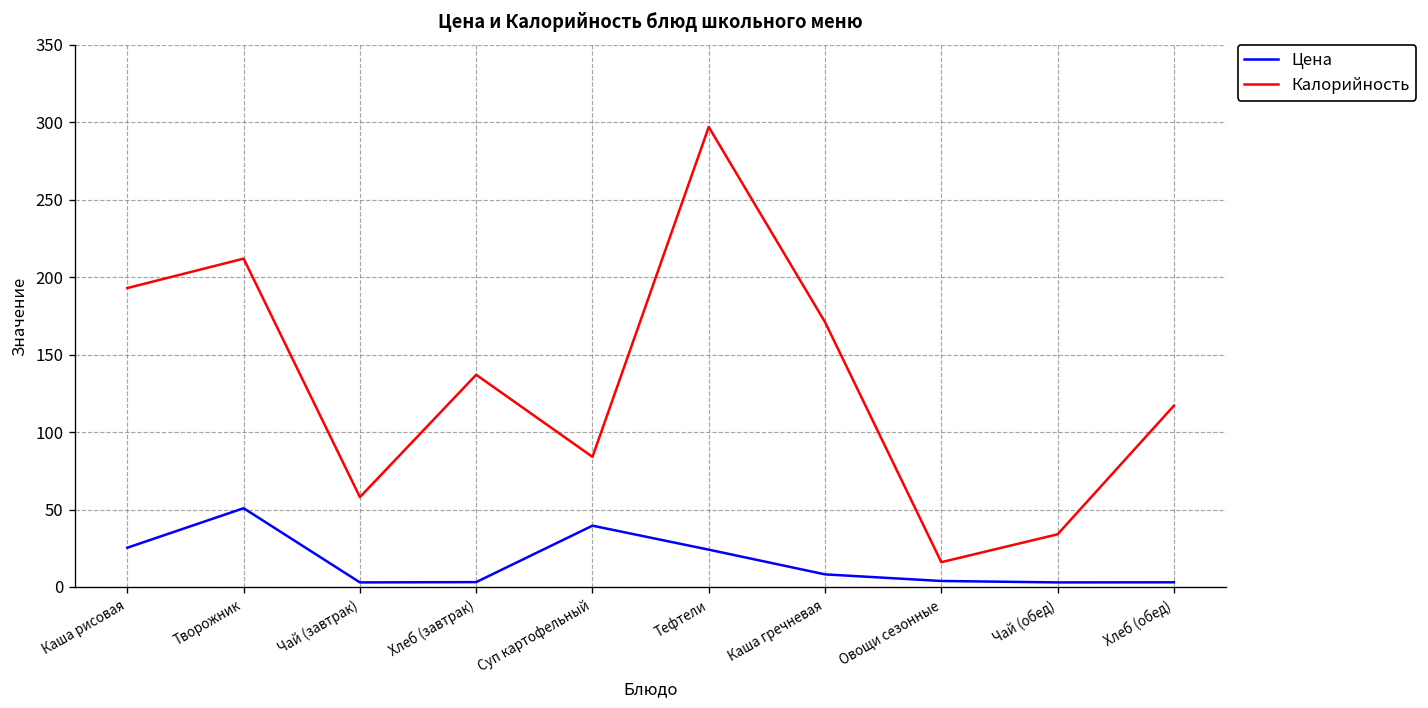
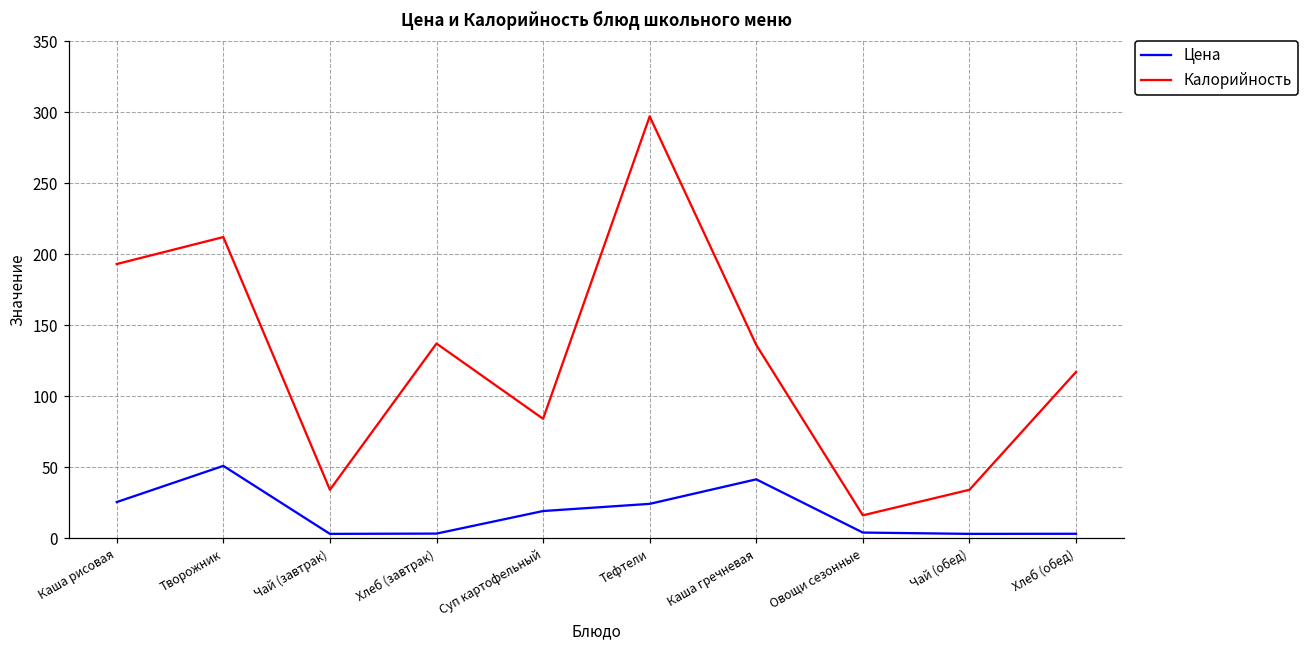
Калорийность, Чай (завтрак): 58 -> 34
Цена, Суп картофельный: 40 -> 19
Цена, Каша гречневая: 8 -> 41
Калорийность, Каша гречневая: 171 -> 136
